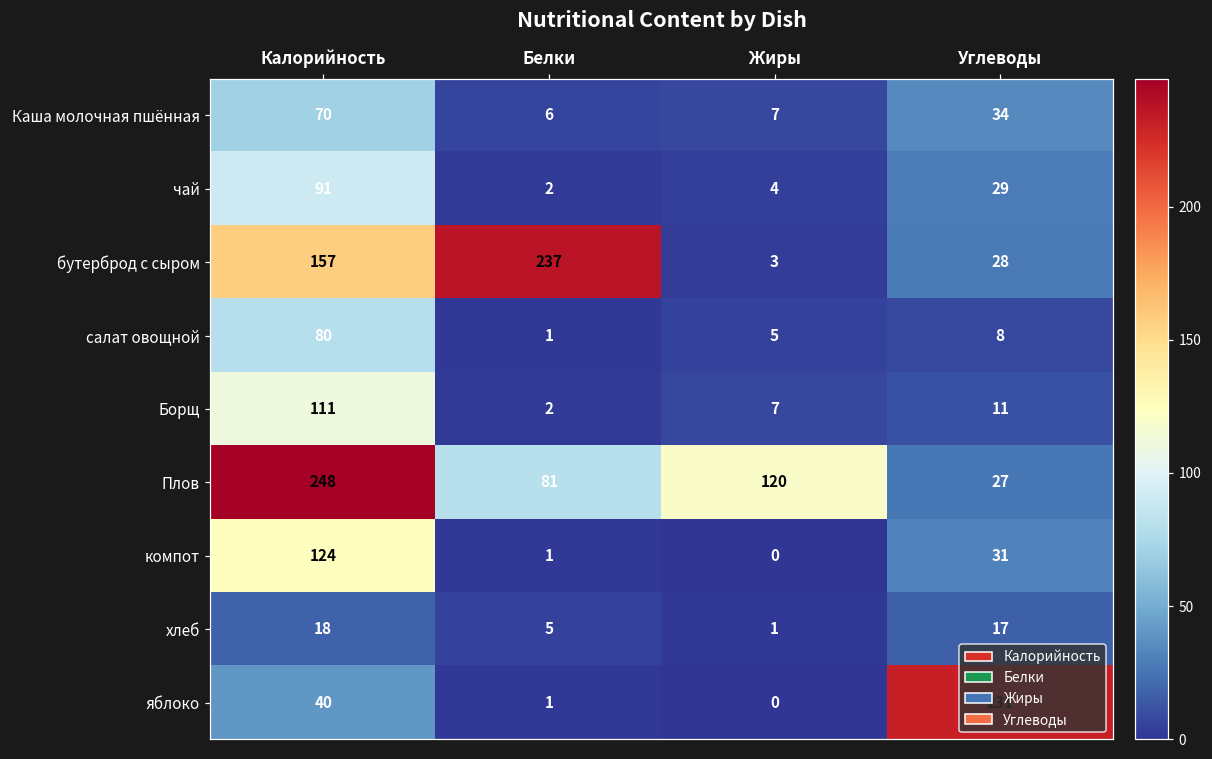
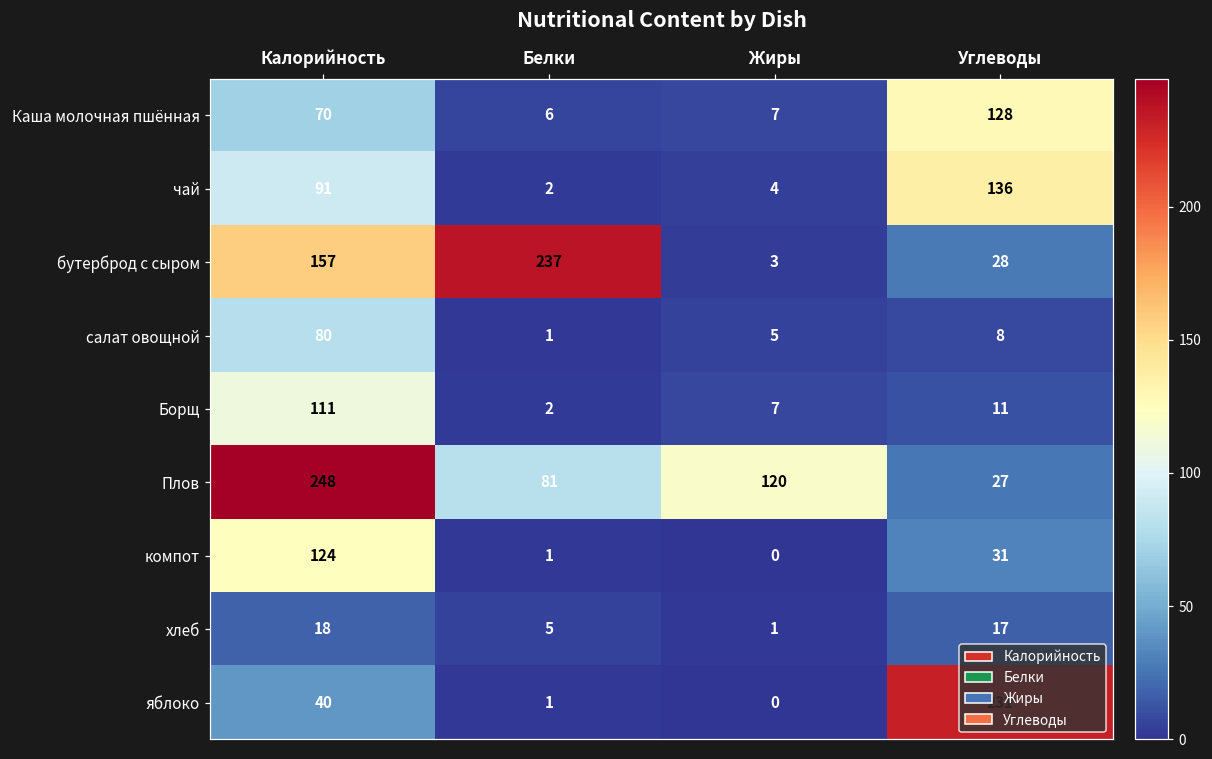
Каша молочная пшённая, Углеводы: 34 -> 128
чай, Углеводы: 29 -> 136
